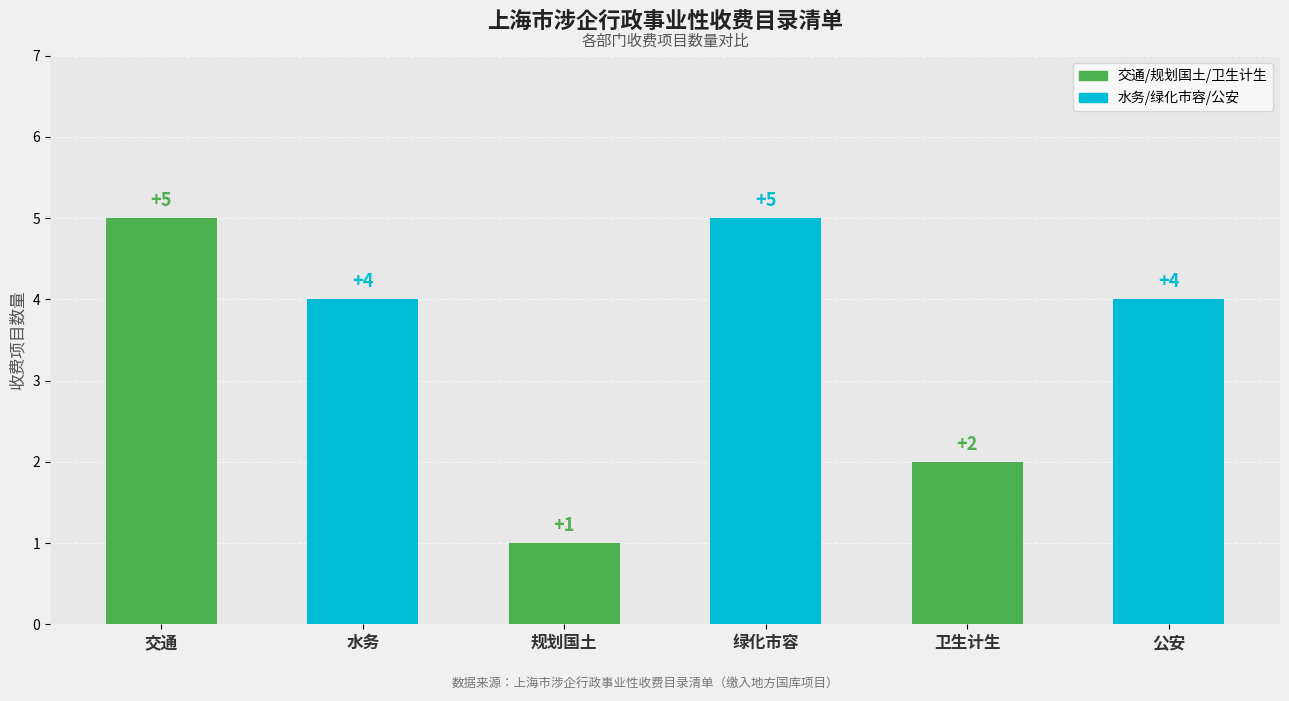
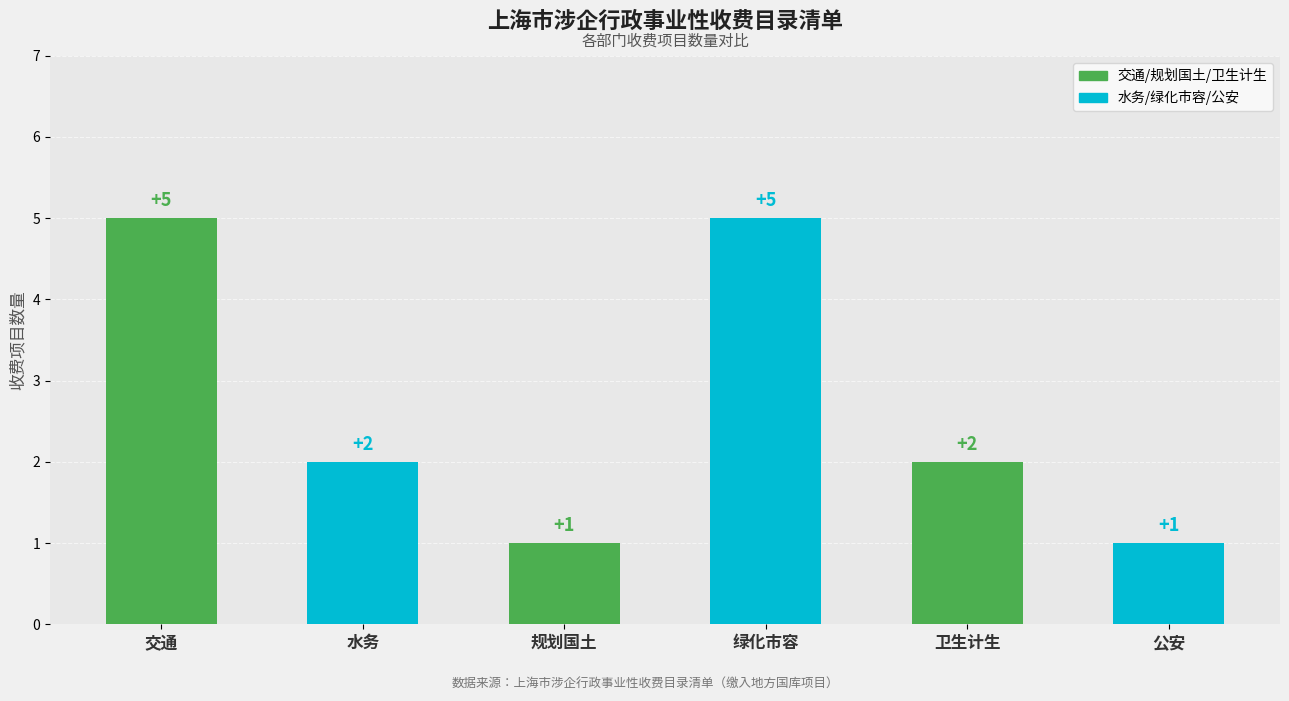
水务: +4 -> +2
公安: +4 -> +1
